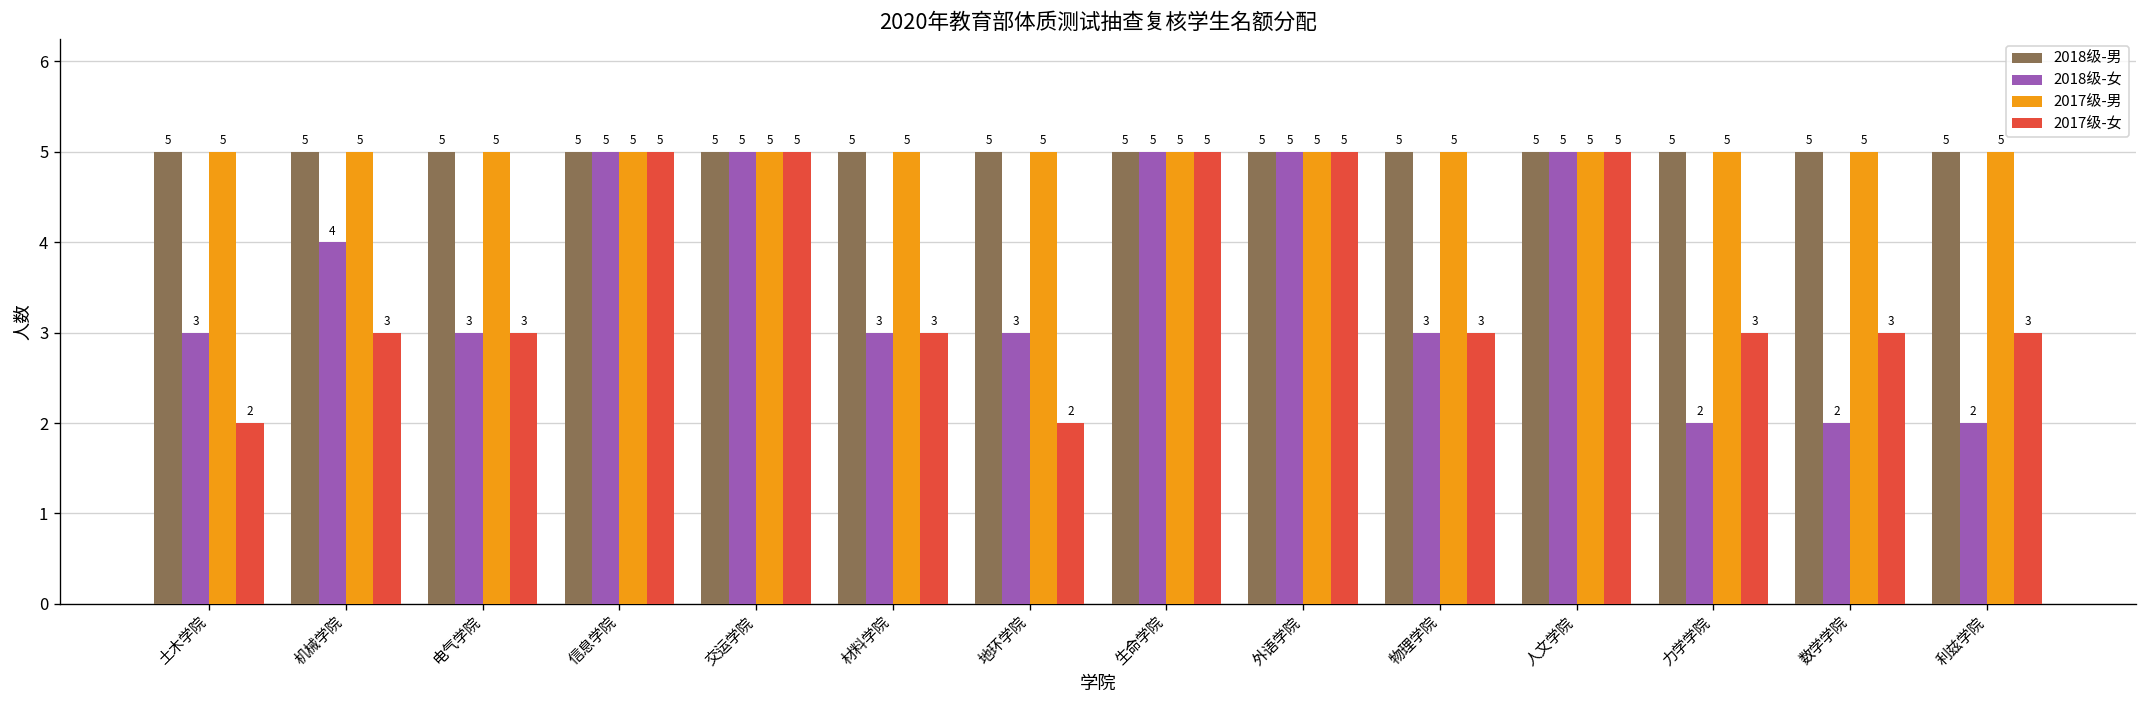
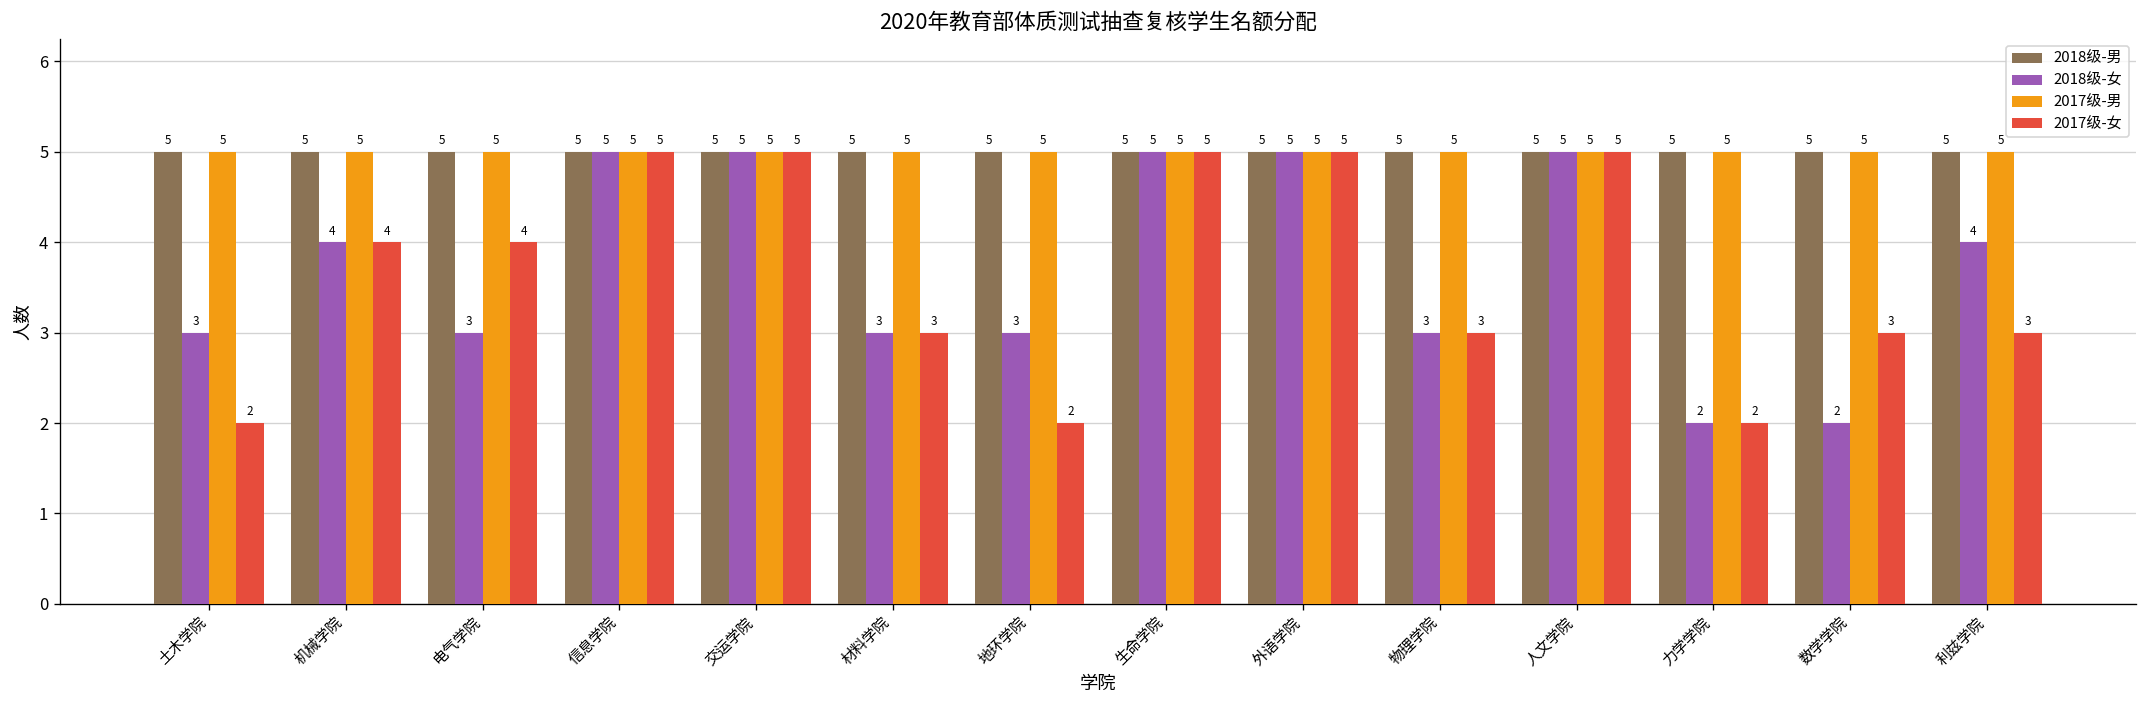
2017级-女, 机械学院: 3 -> 4
2017级-女, 电气学院: 3 -> 4
2017级-女, 力学学院: 3 -> 2
2018级-女, 利兹学院: 2 -> 4
